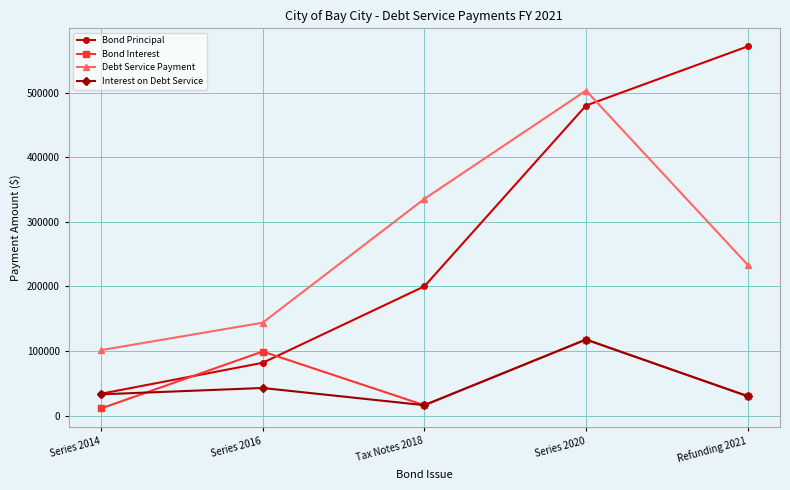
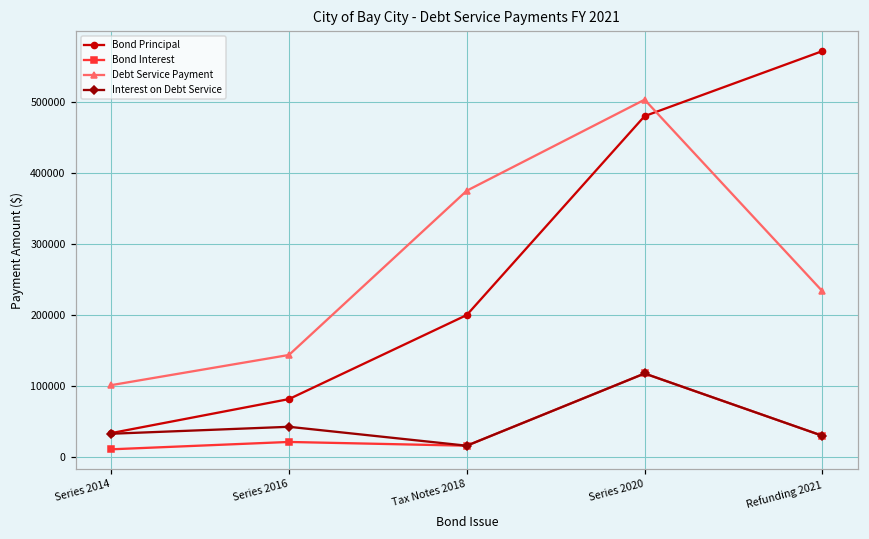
Bond Interest, Series 2016: 100000 -> 20000
Debt Service Payment, Tax Notes 2018: 340000 -> 380000
